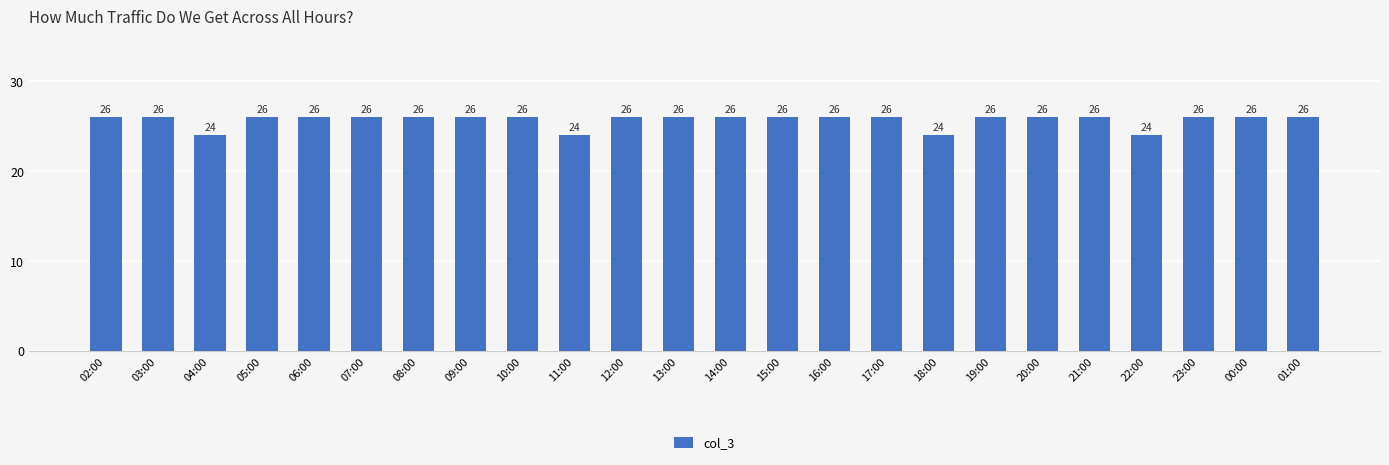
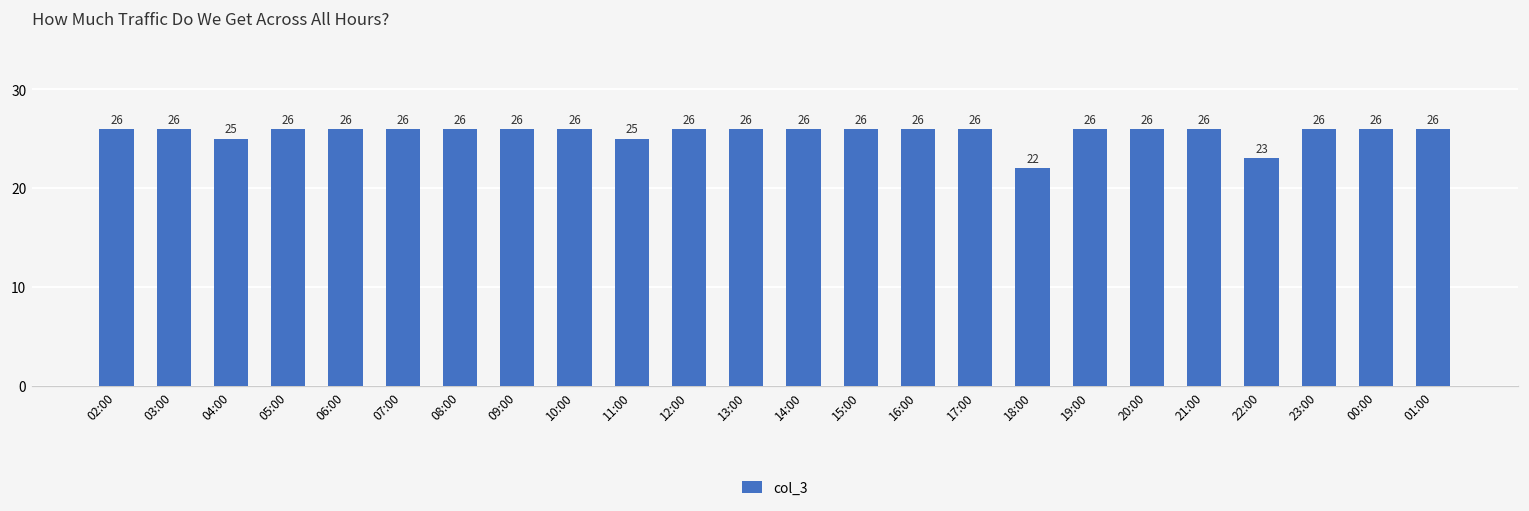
04:00: 24 -> 25
11:00: 24 -> 25
18:00: 24 -> 22
22:00: 24 -> 23
